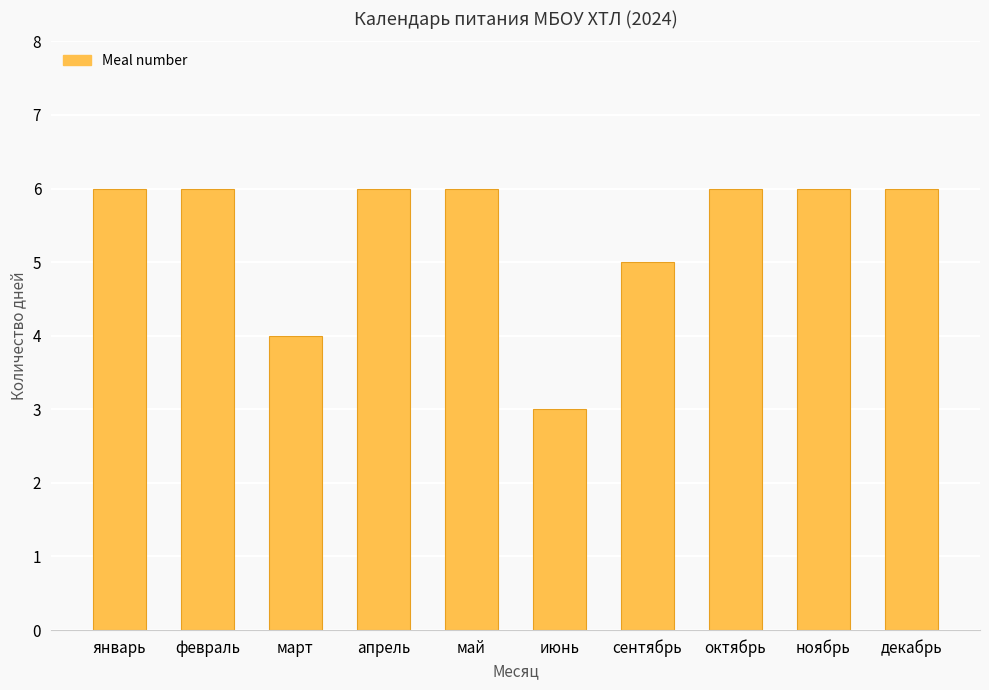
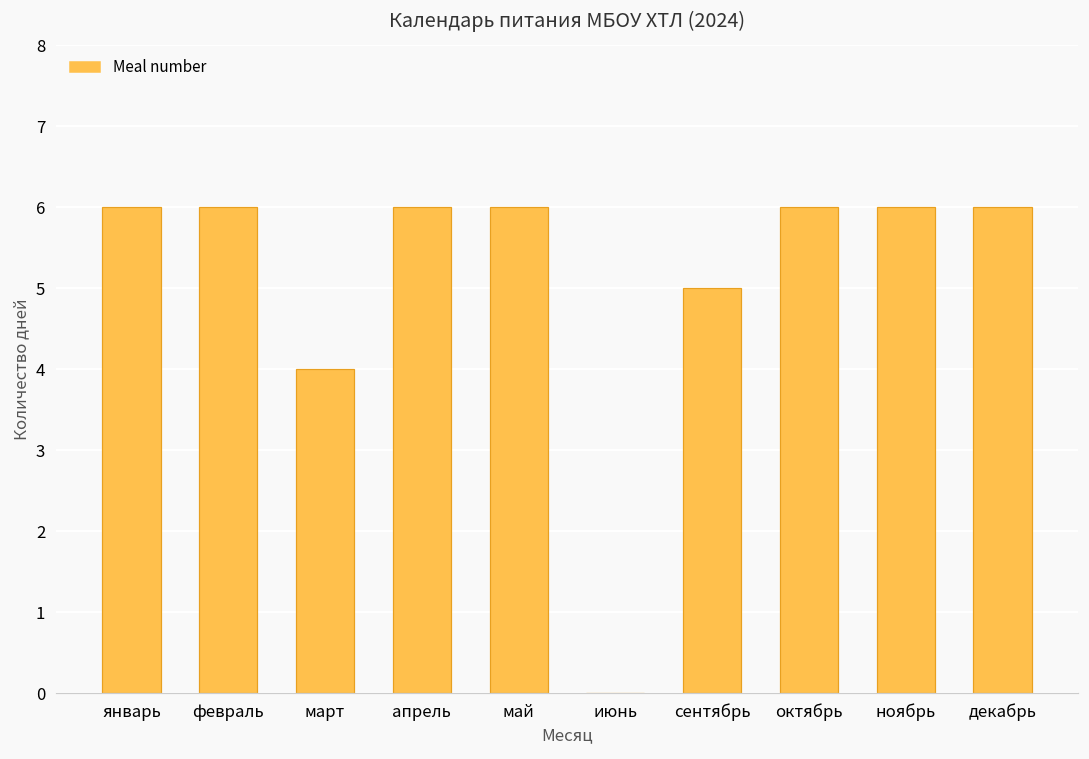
июнь: 3 -> 0
